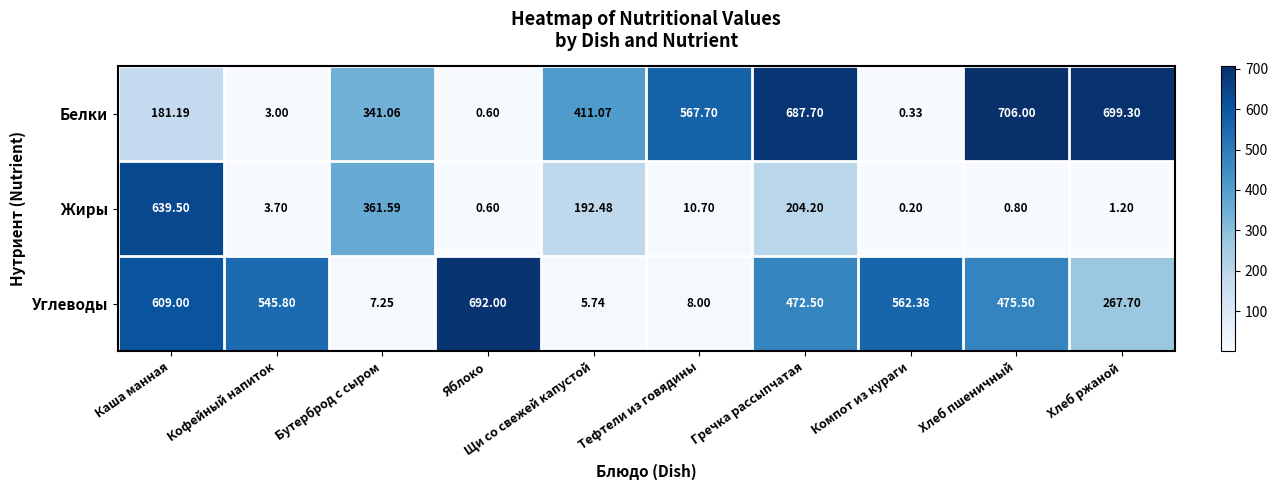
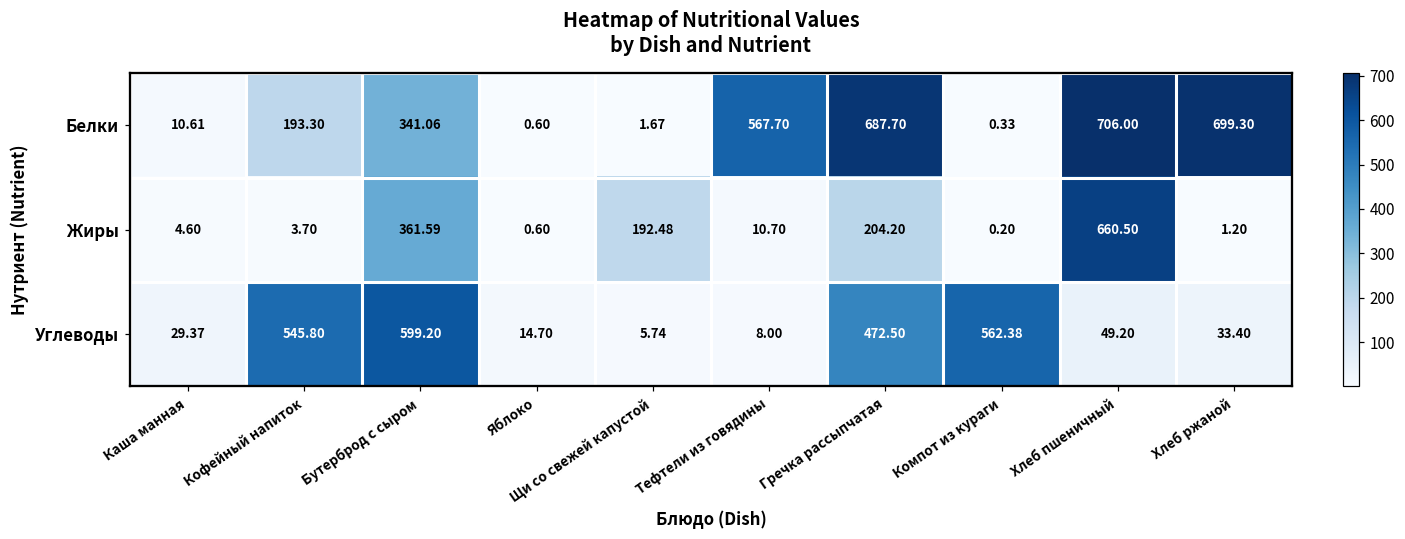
Белки, Каша манная: 181.19 -> 10.61
Белки, Кофейный напиток: 3.00 -> 193.30
Белки, Щи со свежей капустой: 411.07 -> 1.67
Жиры, Каша манная: 639.50 -> 4.60
Жиры, Хлеб пшеничный: 0.80 -> 660.50
Углеводы, Каша манная: 609.00 -> 29.37
Углеводы, Бутерброд с сыром: 7.25 -> 599.20
Углеводы, Яблоко: 692.00 -> 14.70
Углеводы, Хлеб пшеничный: 475.50 -> 49.20
Углеводы, Хлеб ржаной: 267.70 -> 33.40
